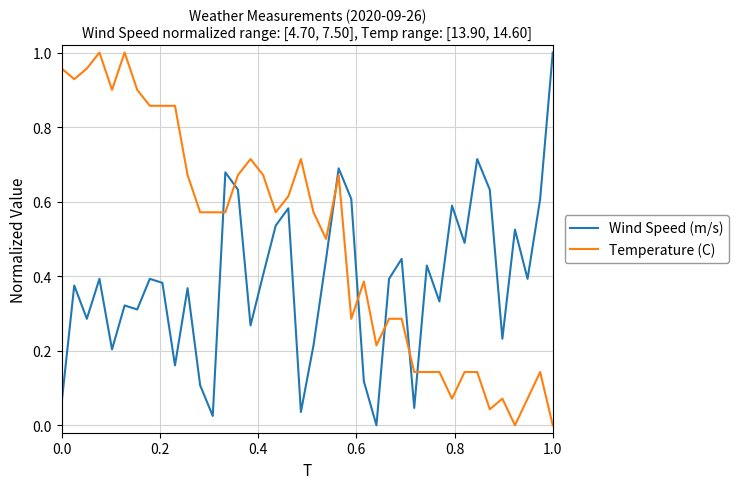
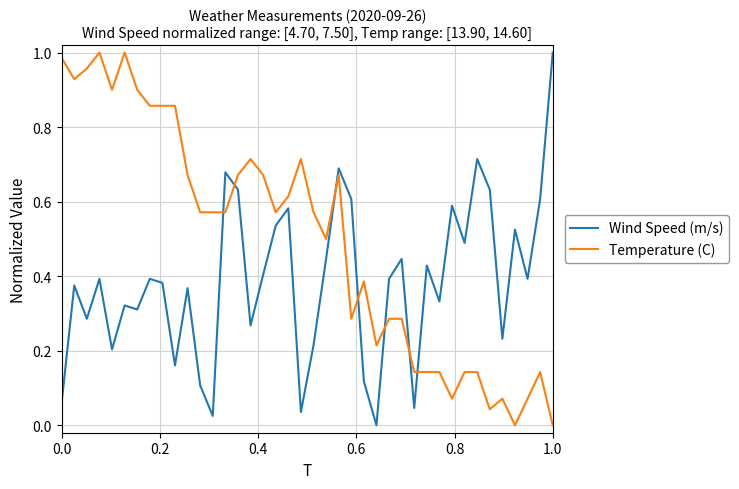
Temperature (C), 0.0: 0.96 -> 0.99
